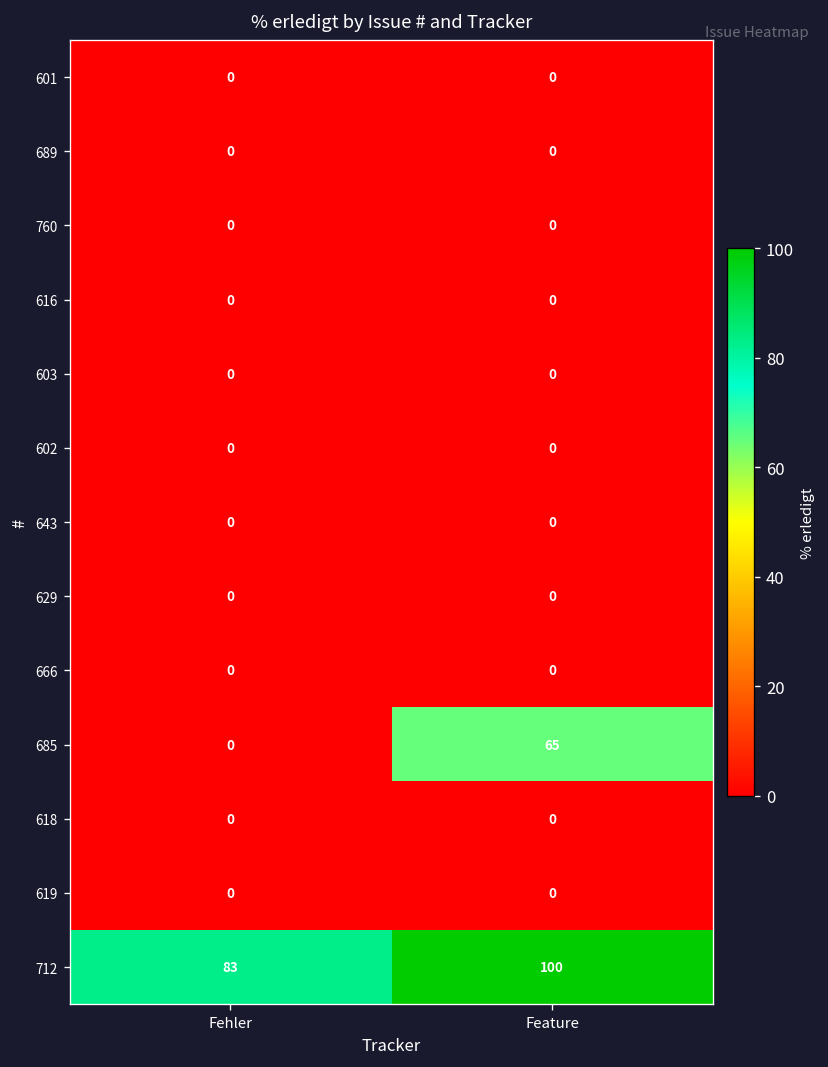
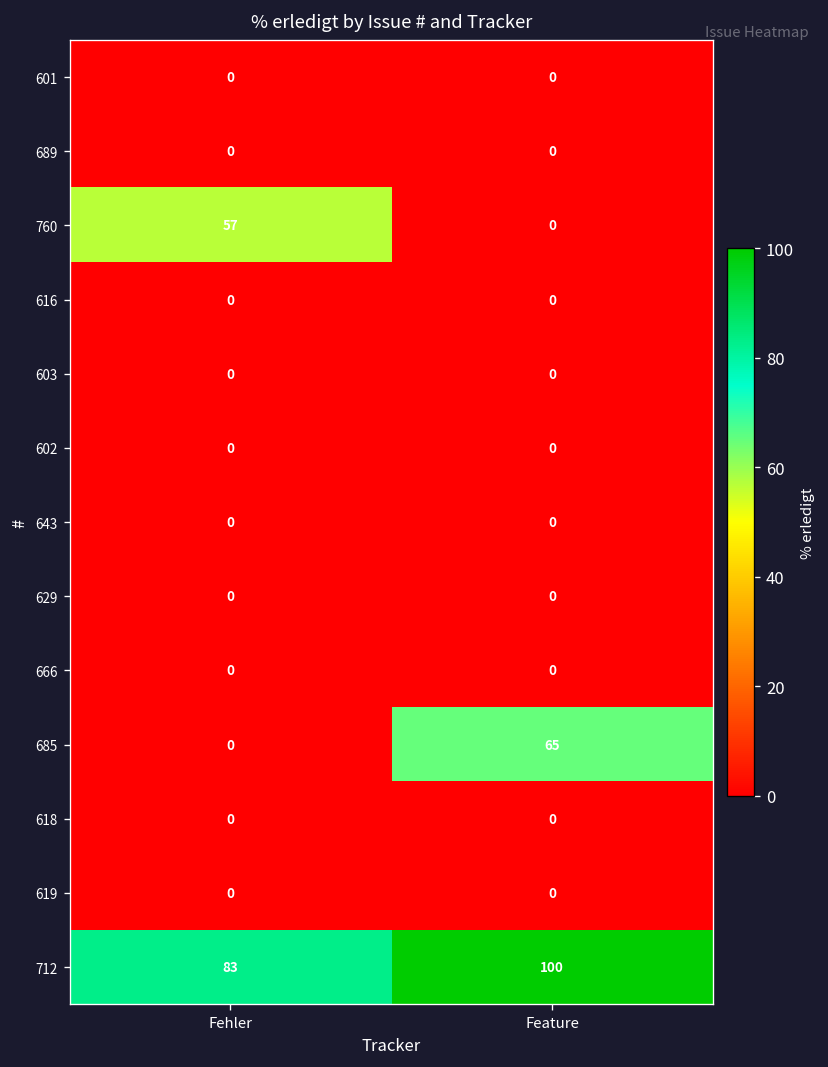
760, Fehler: 0 -> 57
